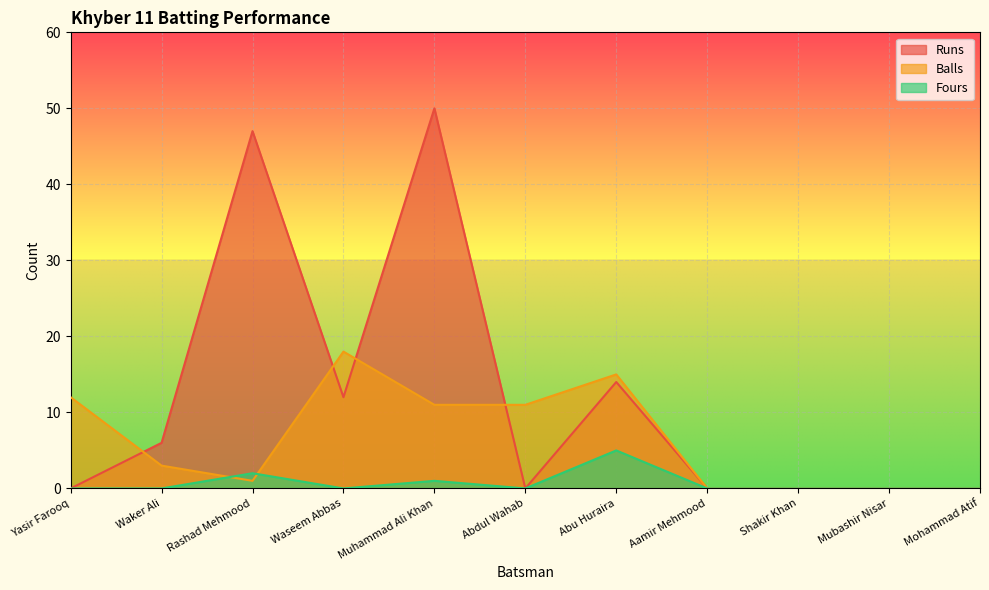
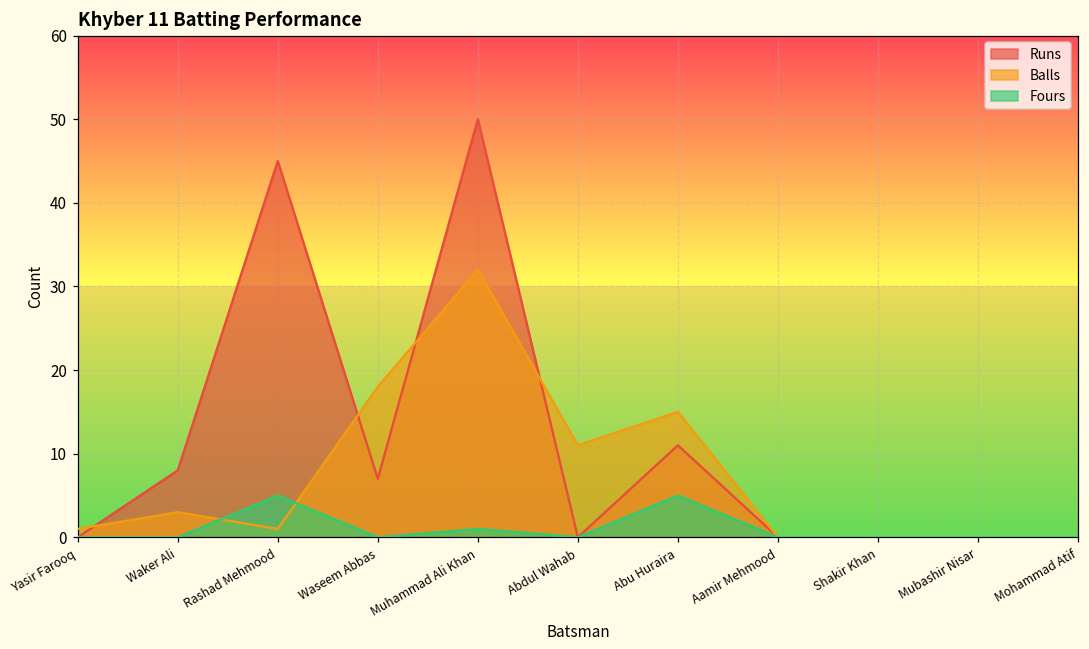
Balls, Yasir Farooq: 12 -> 1
Runs, Waker Ali: 6 -> 8
Runs, Rashad Mehmood: 47 -> 45
Fours, Rashad Mehmood: 2 -> 5
Runs, Waseem Abbas: 12 -> 7
Balls, Muhammad Ali Khan: 11 -> 32
Runs, Abu Huraira: 14 -> 11
